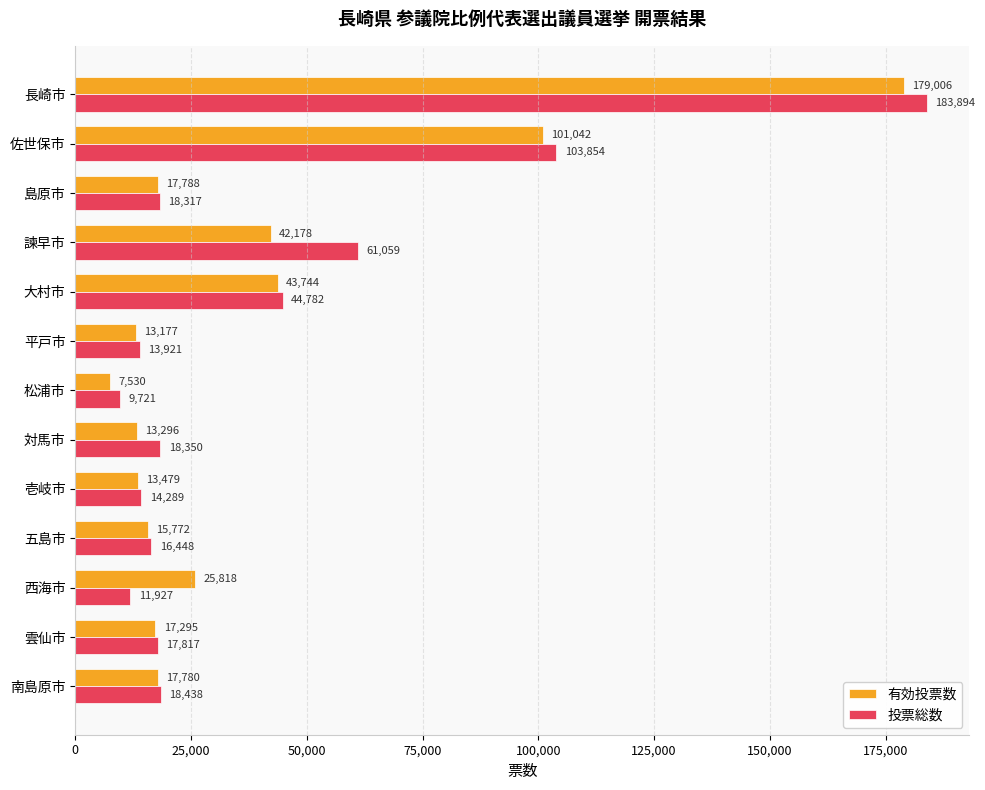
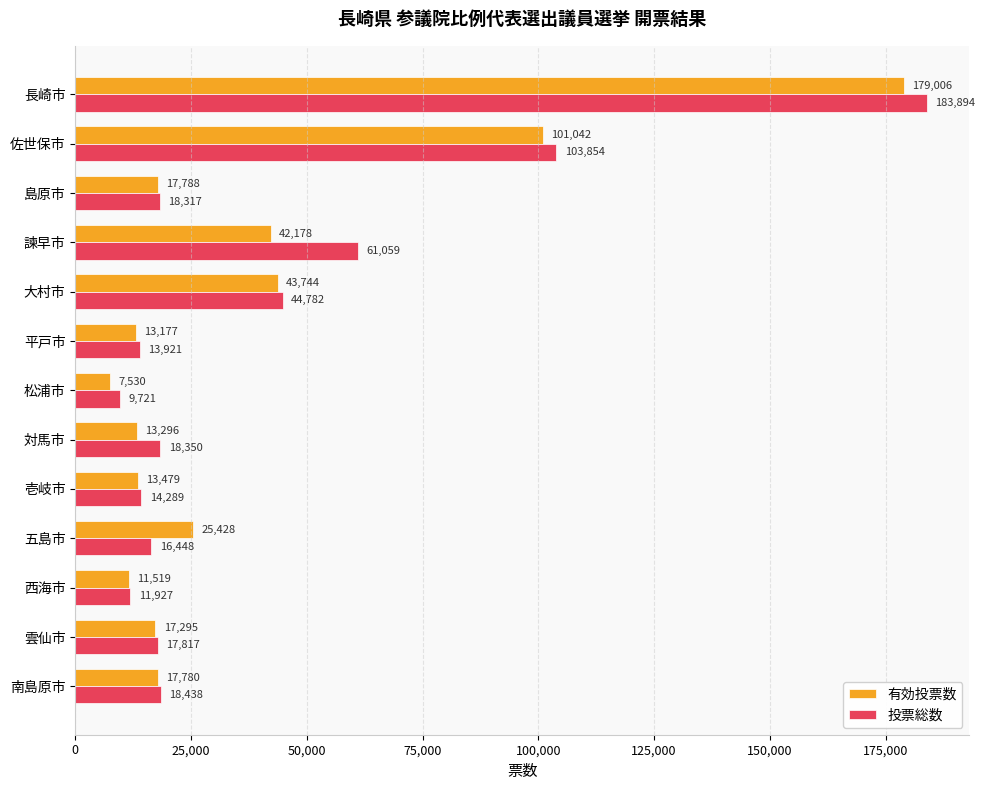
有効投票数, 五島市: 15,772 -> 25,428
有効投票数, 西海市: 25,818 -> 11,519
